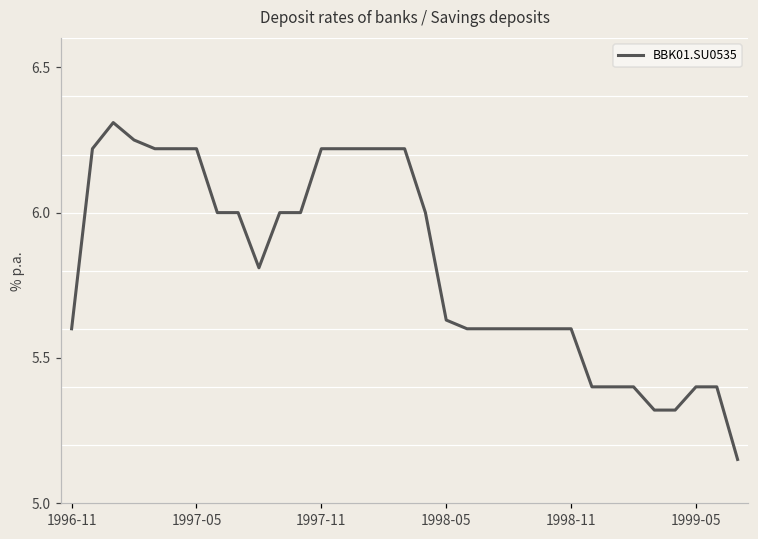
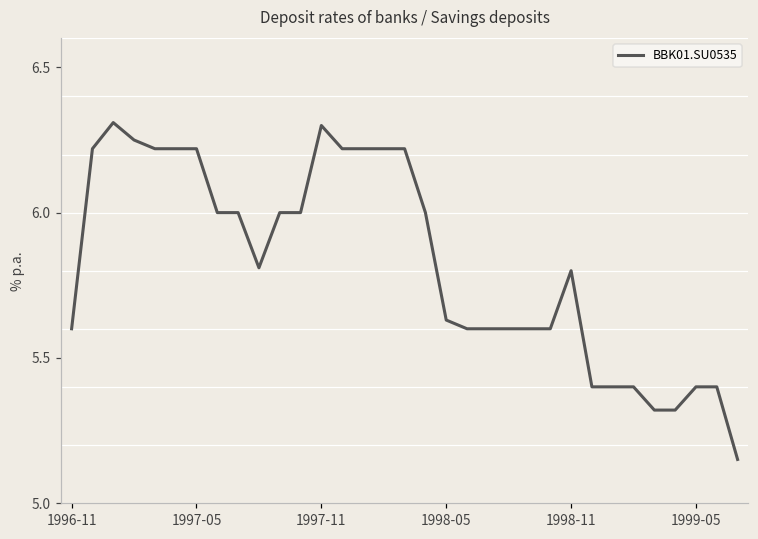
1997-11: 6.22 -> 6.30
1998-11: 5.6 -> 5.8
